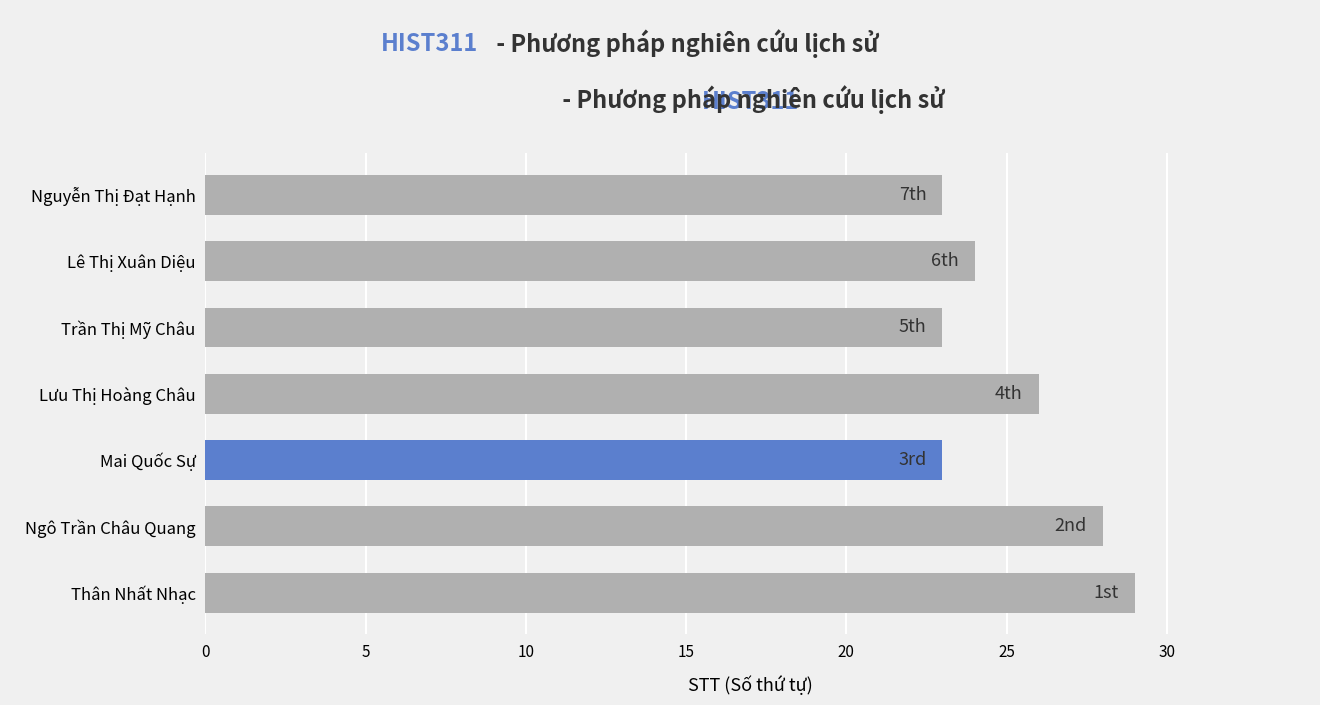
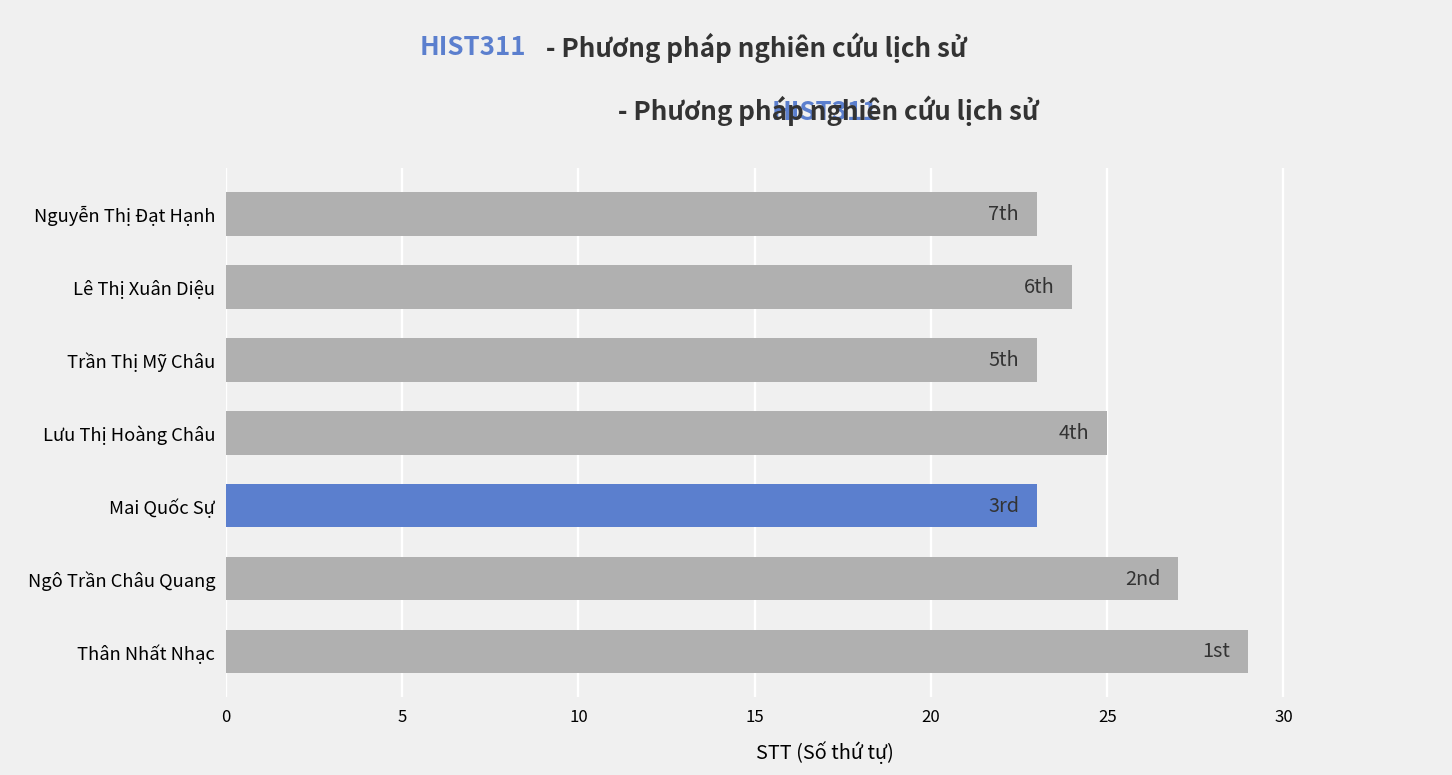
Lưu Thị Hoàng Châu: 26 -> 25
Ngô Trần Châu Quang: 28 -> 27
